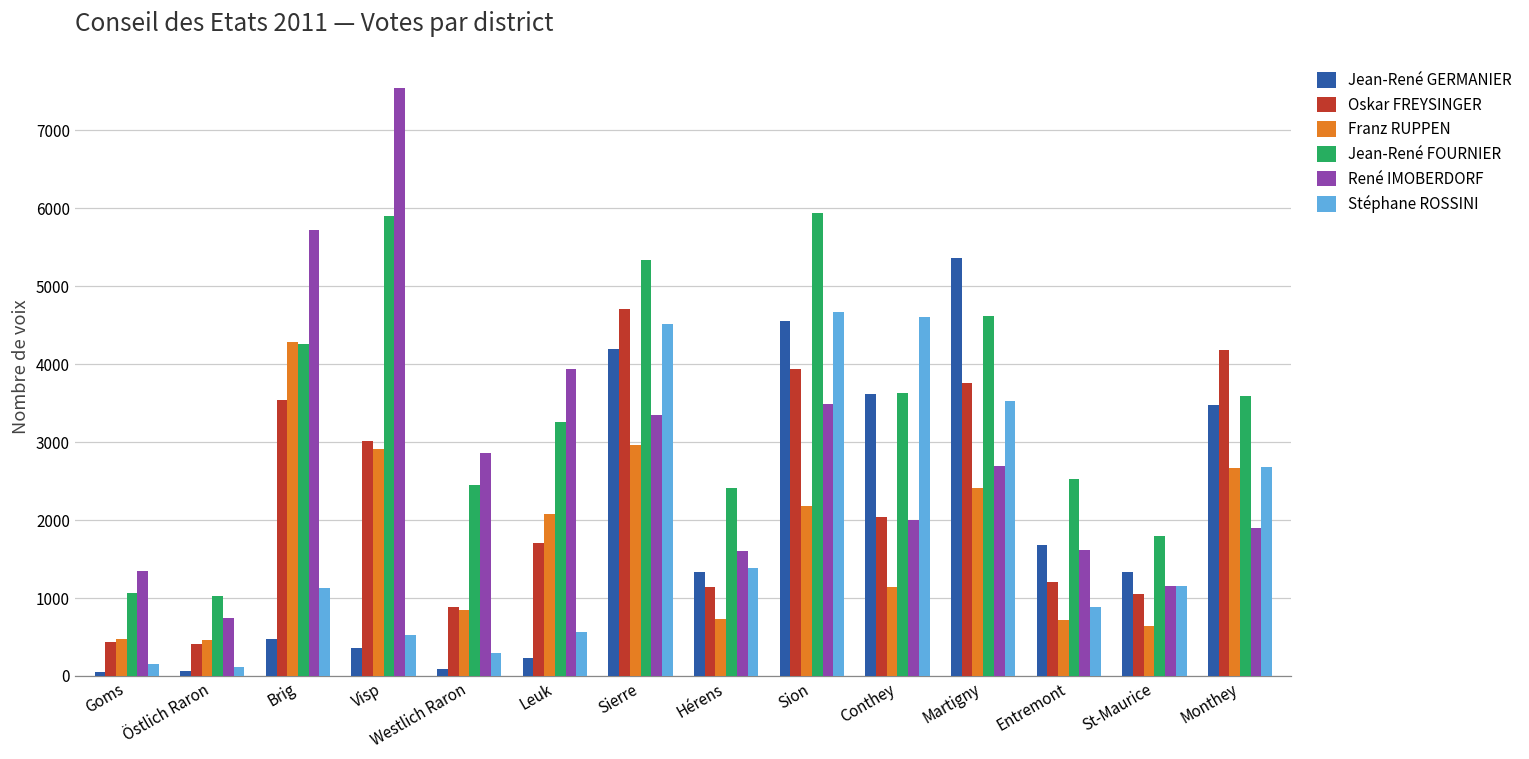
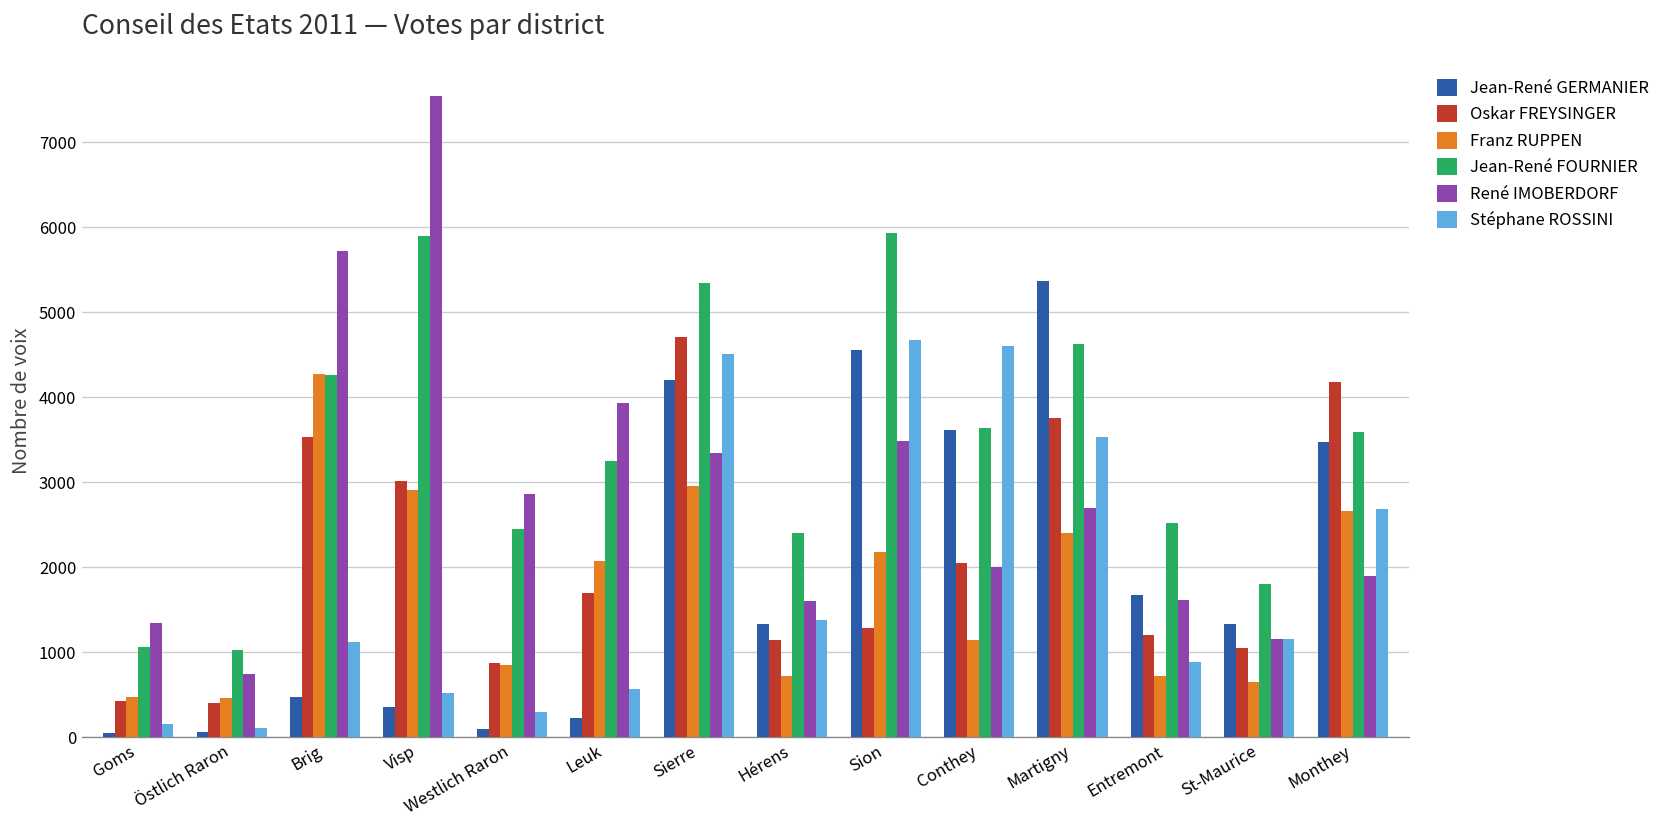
Oskar FREYSINGER, Sion: 3900 -> 1300
